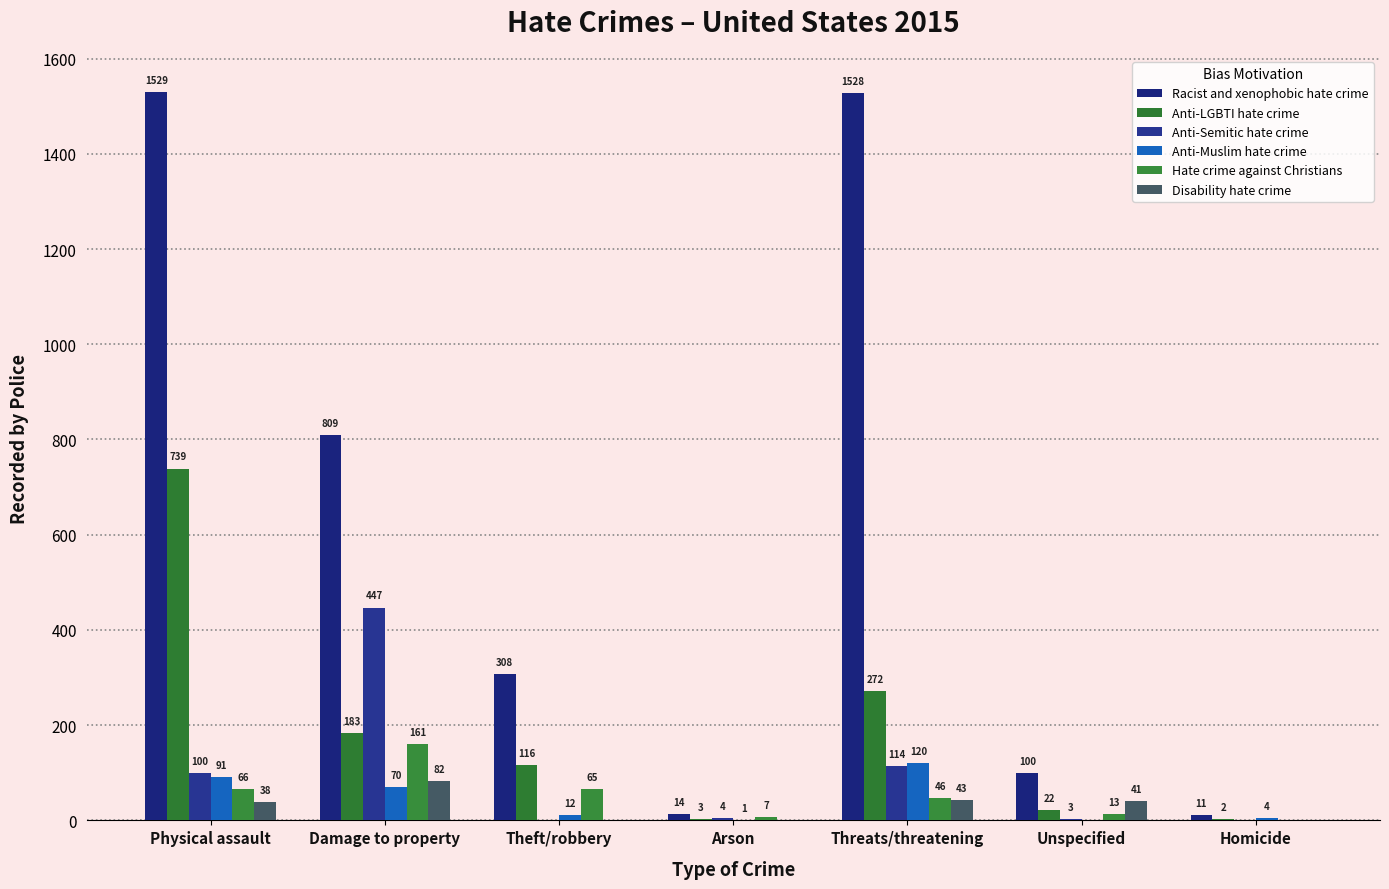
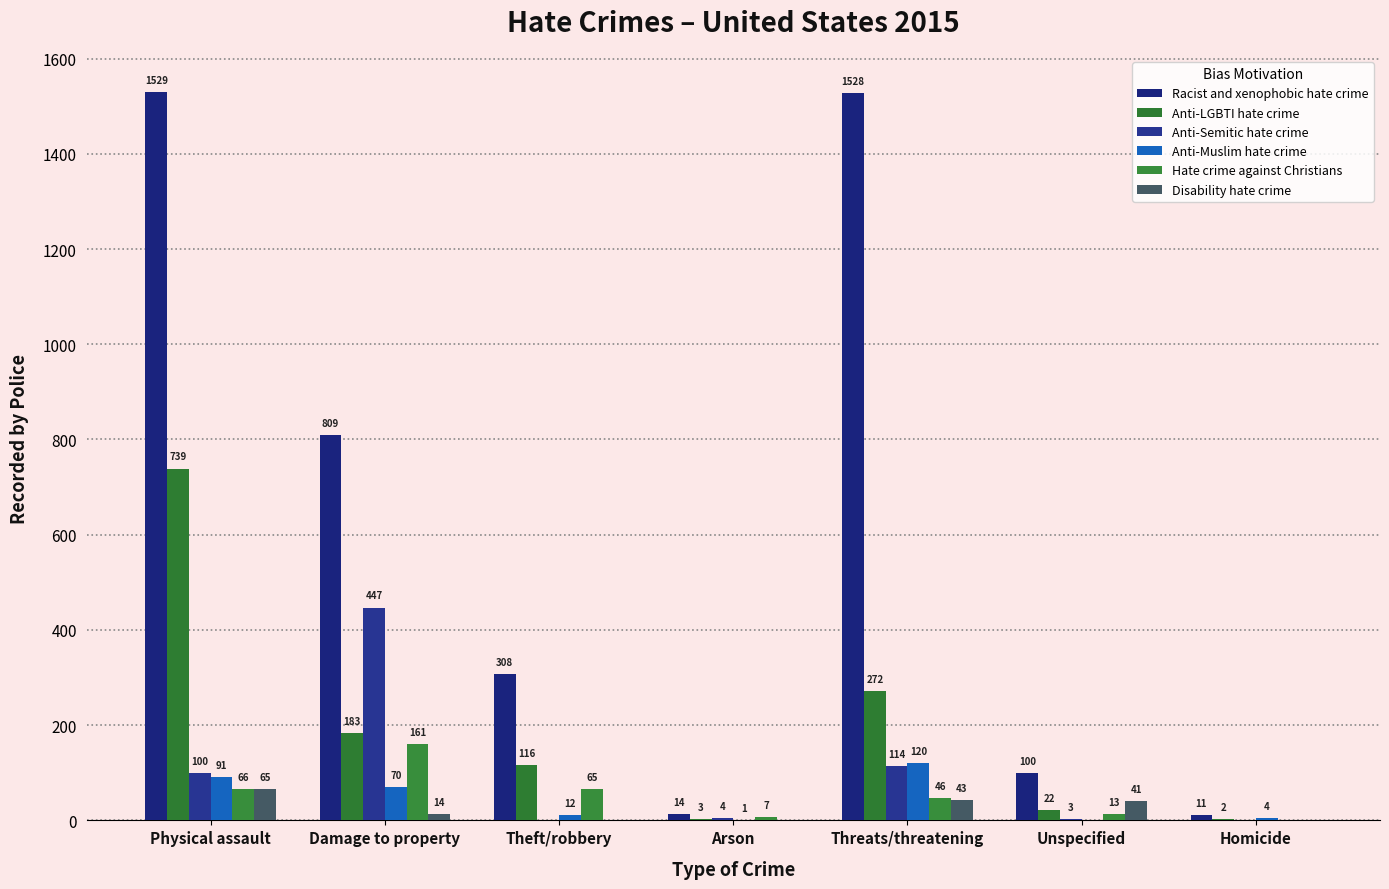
Disability hate crime, Physical assault: 38 -> 65
Disability hate crime, Damage to property: 82 -> 14
